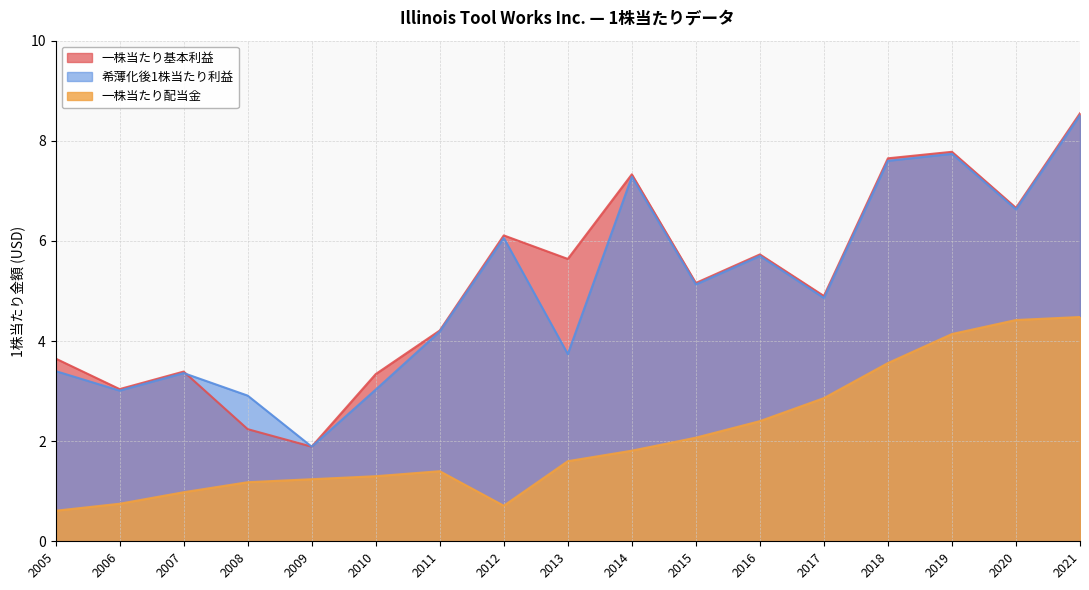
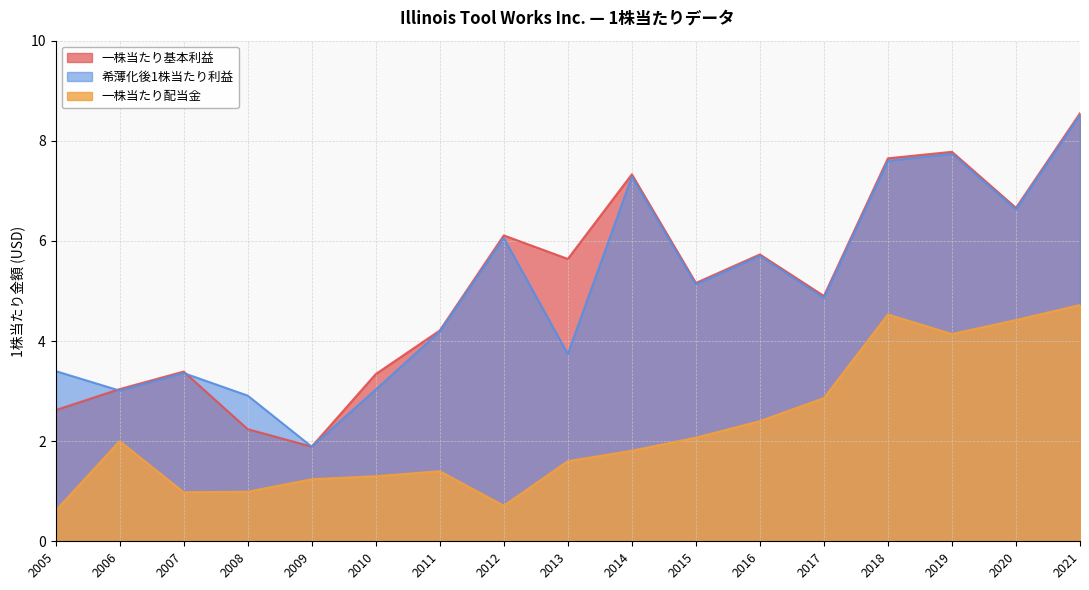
一株当たり基本利益, 2005: 3.7 -> 2.6
一株当たり配当金, 2006: 0.8 -> 2.0
一株当たり配当金, 2008: 1.2 -> 1.0
一株当たり配当金, 2018: 3.6 -> 4.5
一株当たり配当金, 2021: 4.5 -> 4.7
